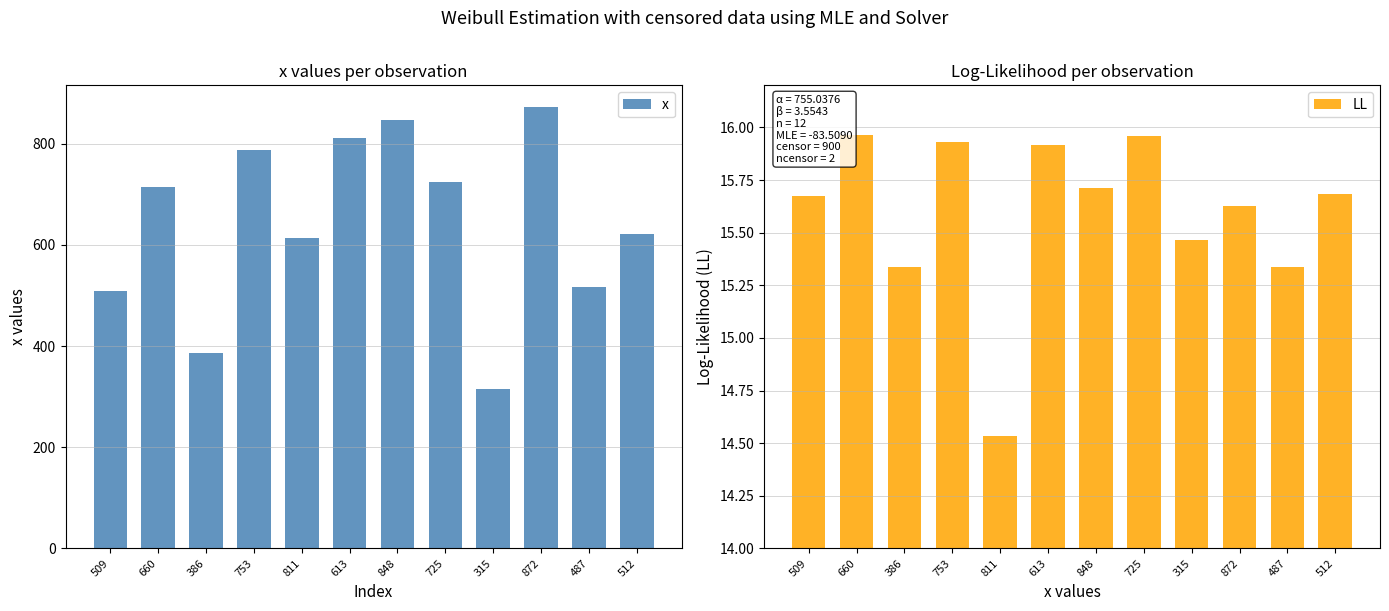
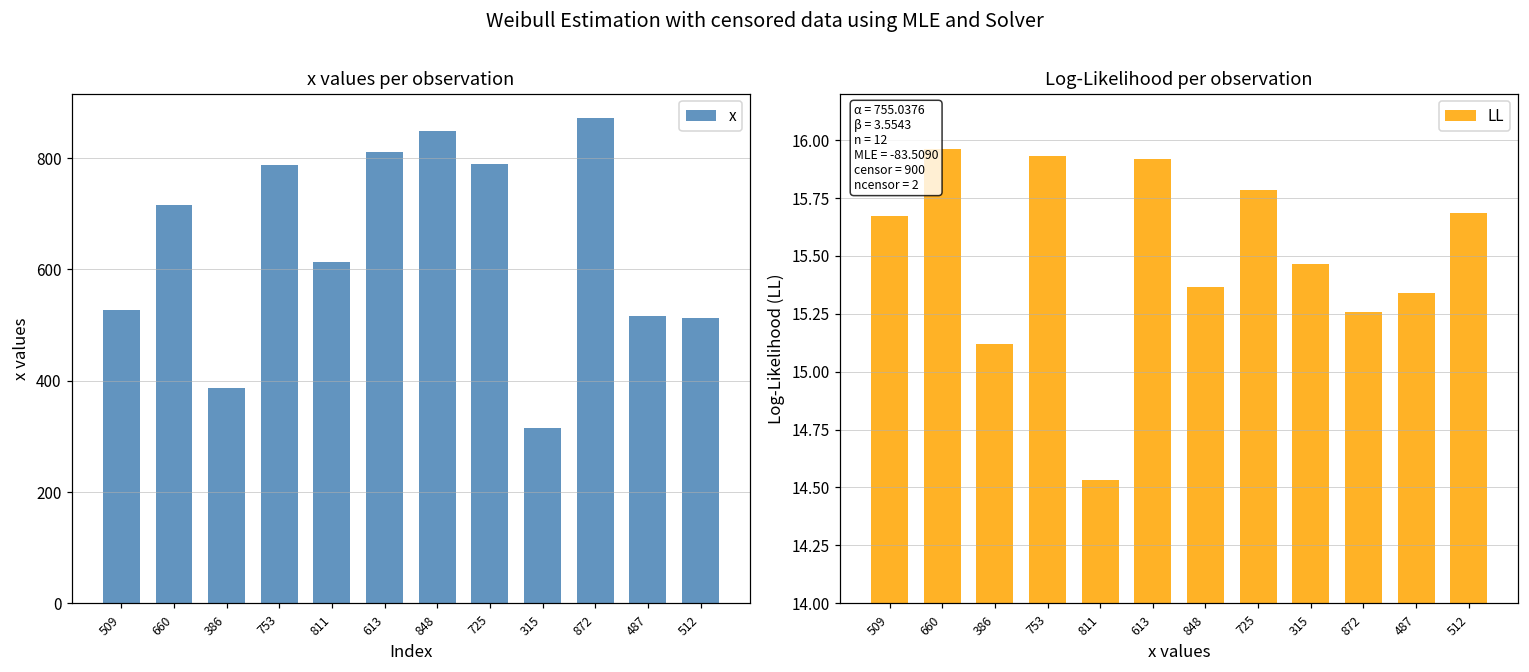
x values per observation, 509: 510 -> 530
x values per observation, 725: 730 -> 790
x values per observation, 512: 620 -> 510
Log-Likelihood per observation, 386: 15.34 -> 15.12
Log-Likelihood per observation, 848: 15.71 -> 15.37
Log-Likelihood per observation, 725: 15.96 -> 15.78
Log-Likelihood per observation, 872: 15.63 -> 15.26
